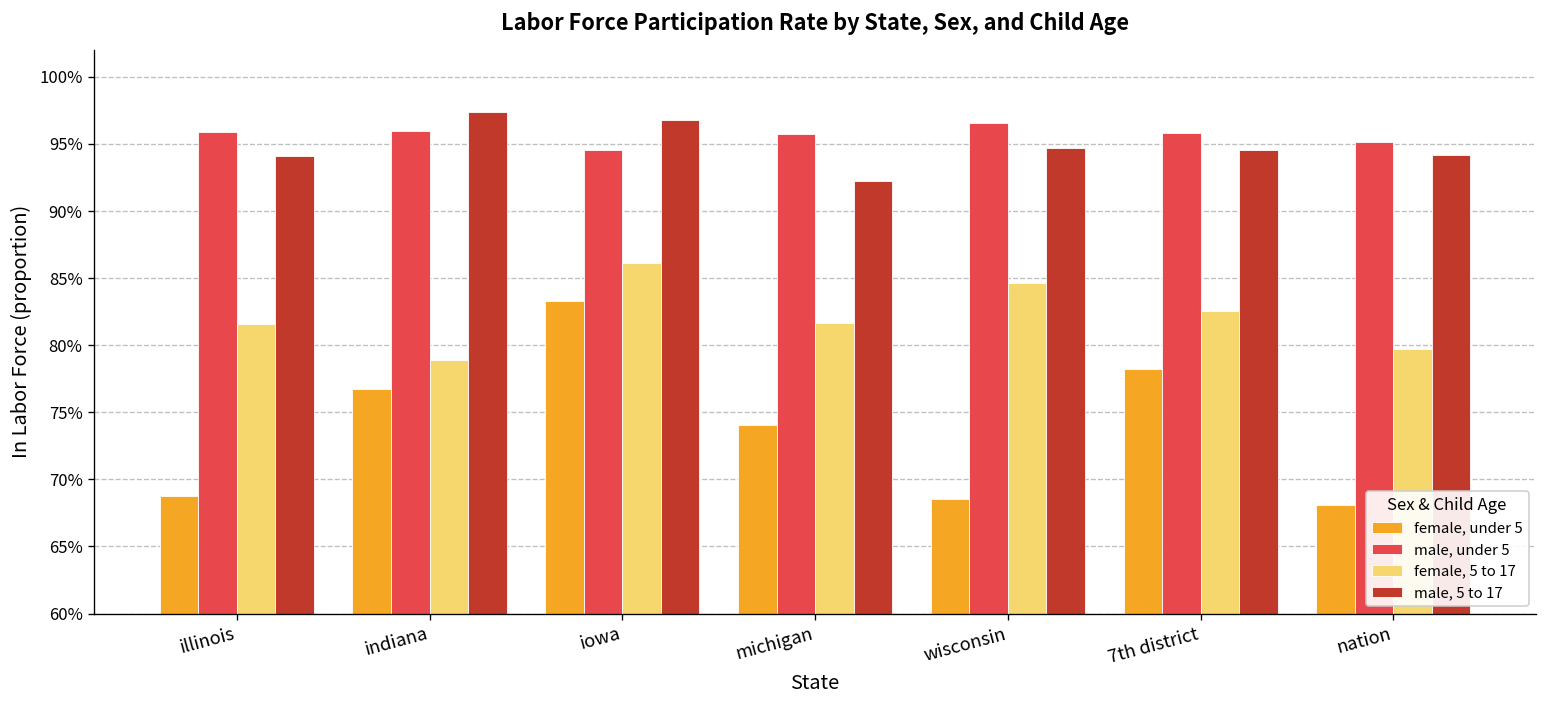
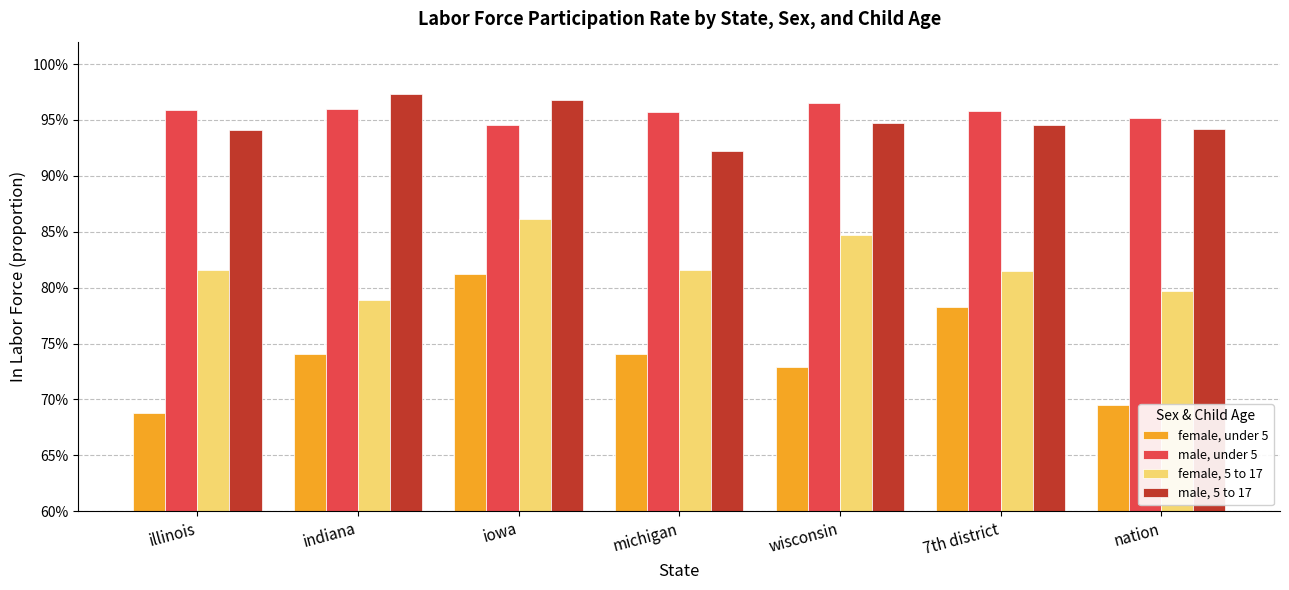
female, under 5, indiana: 76.7% -> 74.1%
female, under 5, iowa: 83.3% -> 81.3%
female, under 5, wisconsin: 68.5% -> 72.9%
female, 5 to 17, 7th district: 82.5% -> 81.5%
female, under 5, nation: 68.1% -> 69.5%
